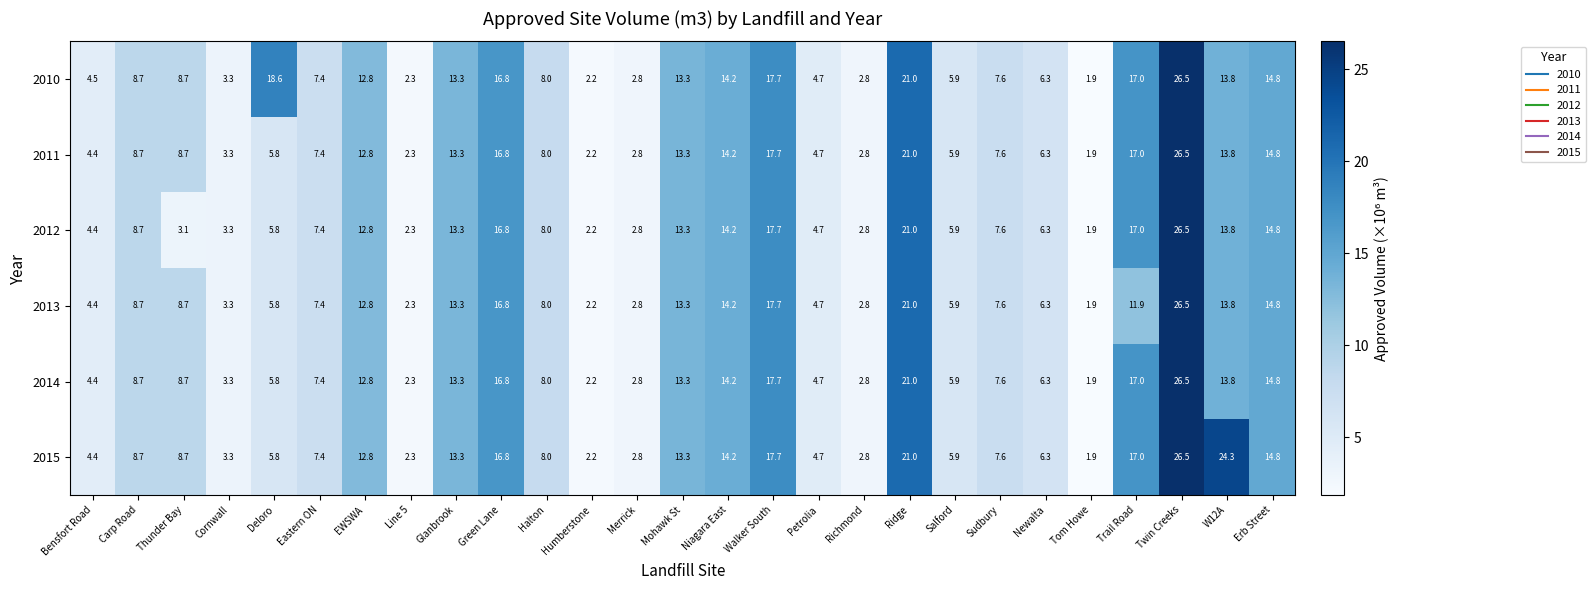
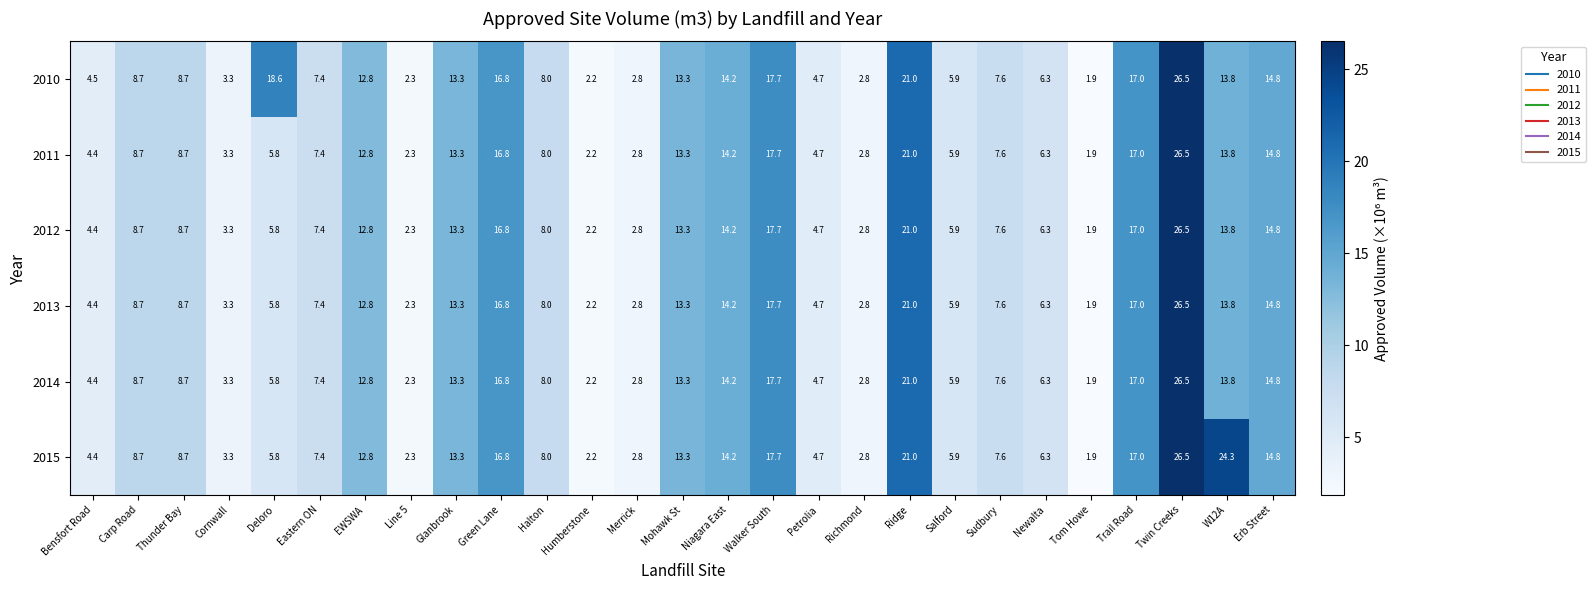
2012, Thunder Bay: 3.1 -> 8.7
2013, Trail Road: 11.9 -> 17.0
